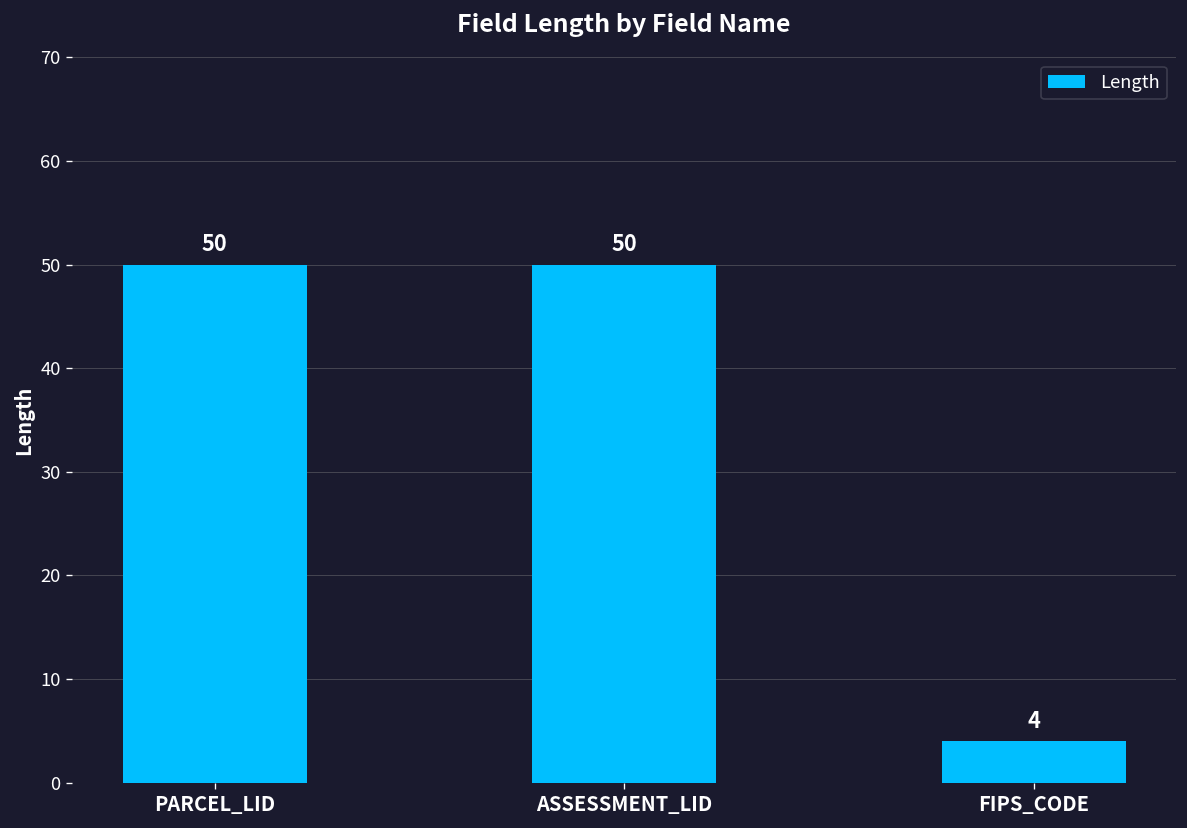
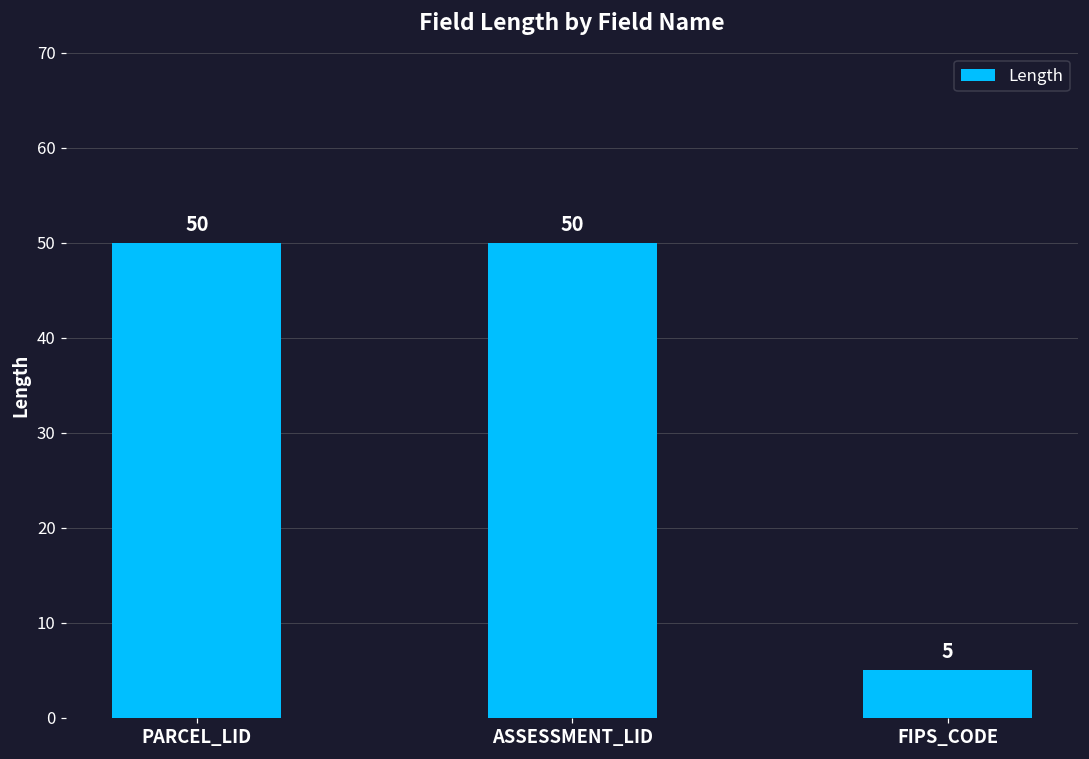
FIPS_CODE: 4 -> 5
